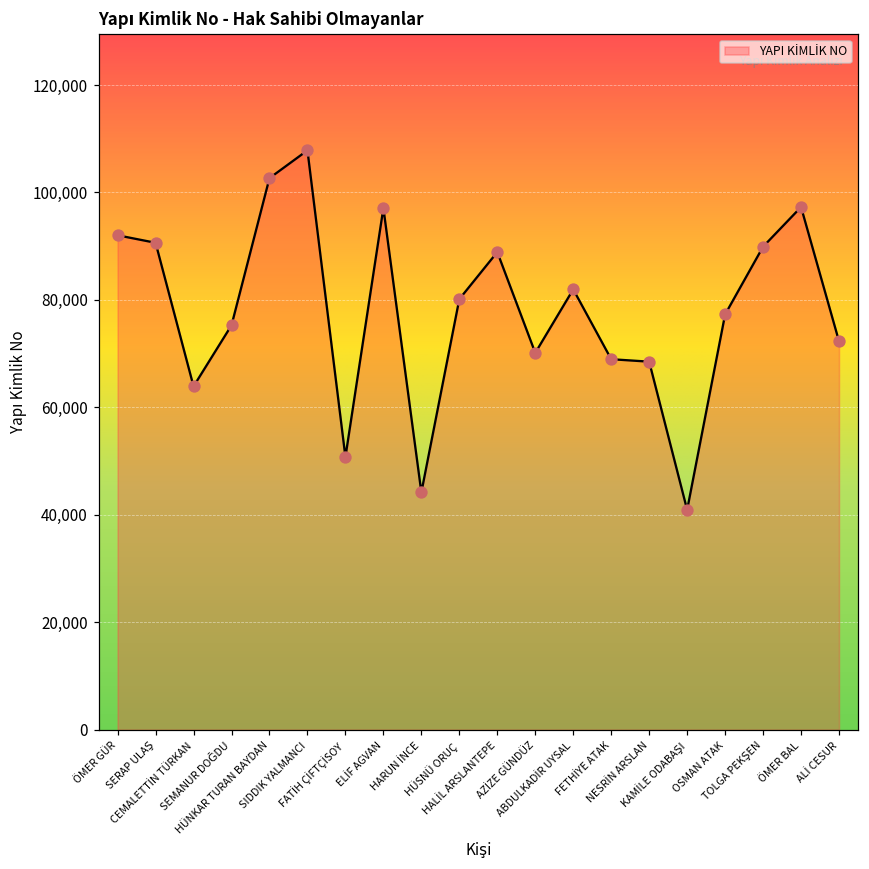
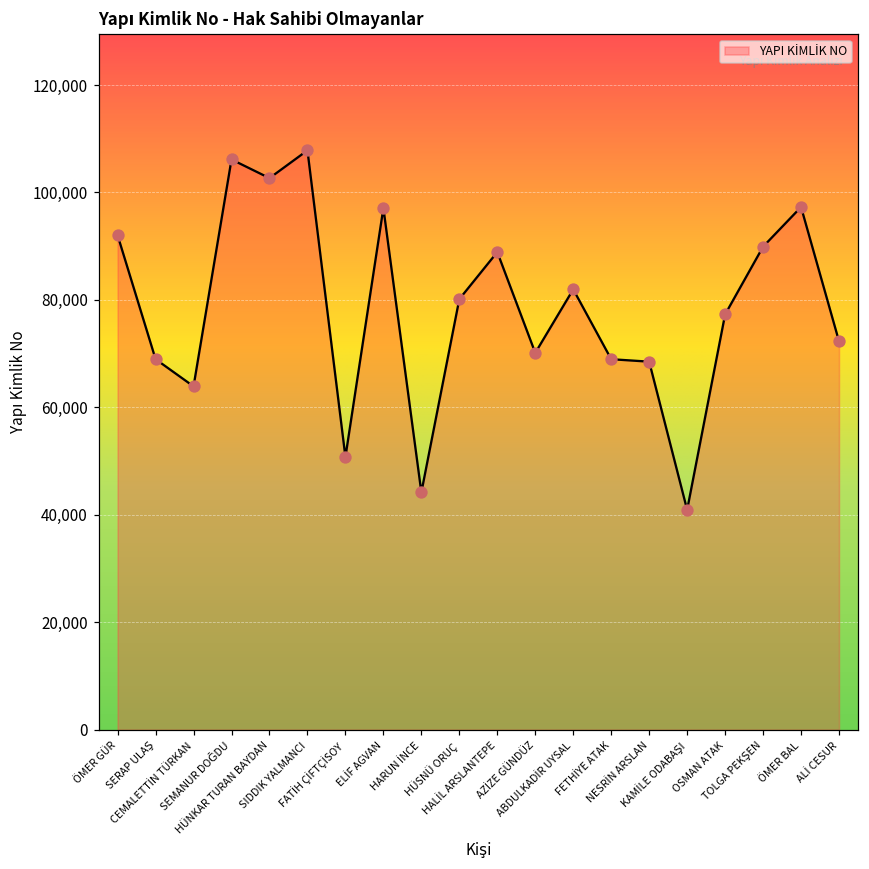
SERAP ULAŞ: 91,000 -> 69,000
SEMANUR DOĞDU: 75,000 -> 106,000
